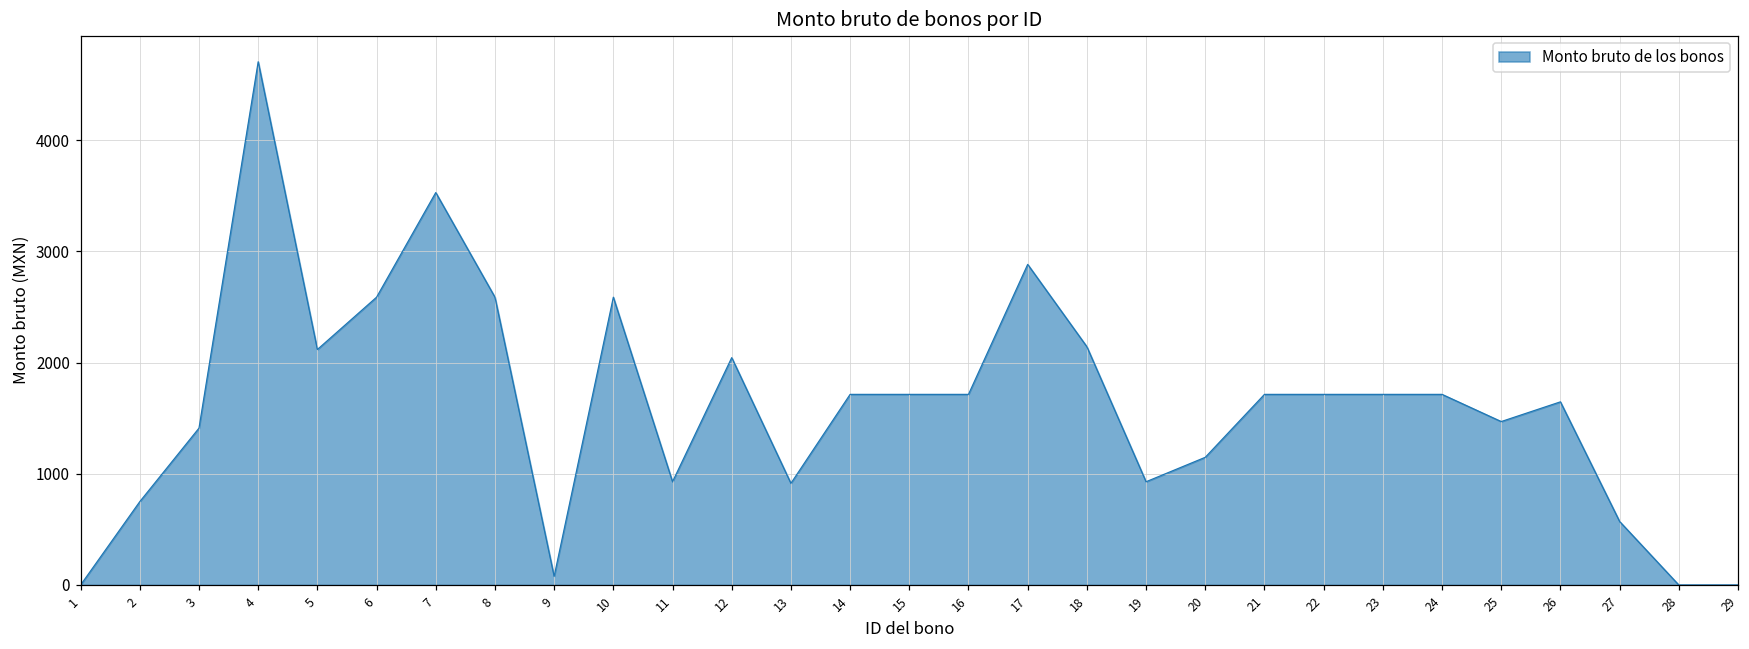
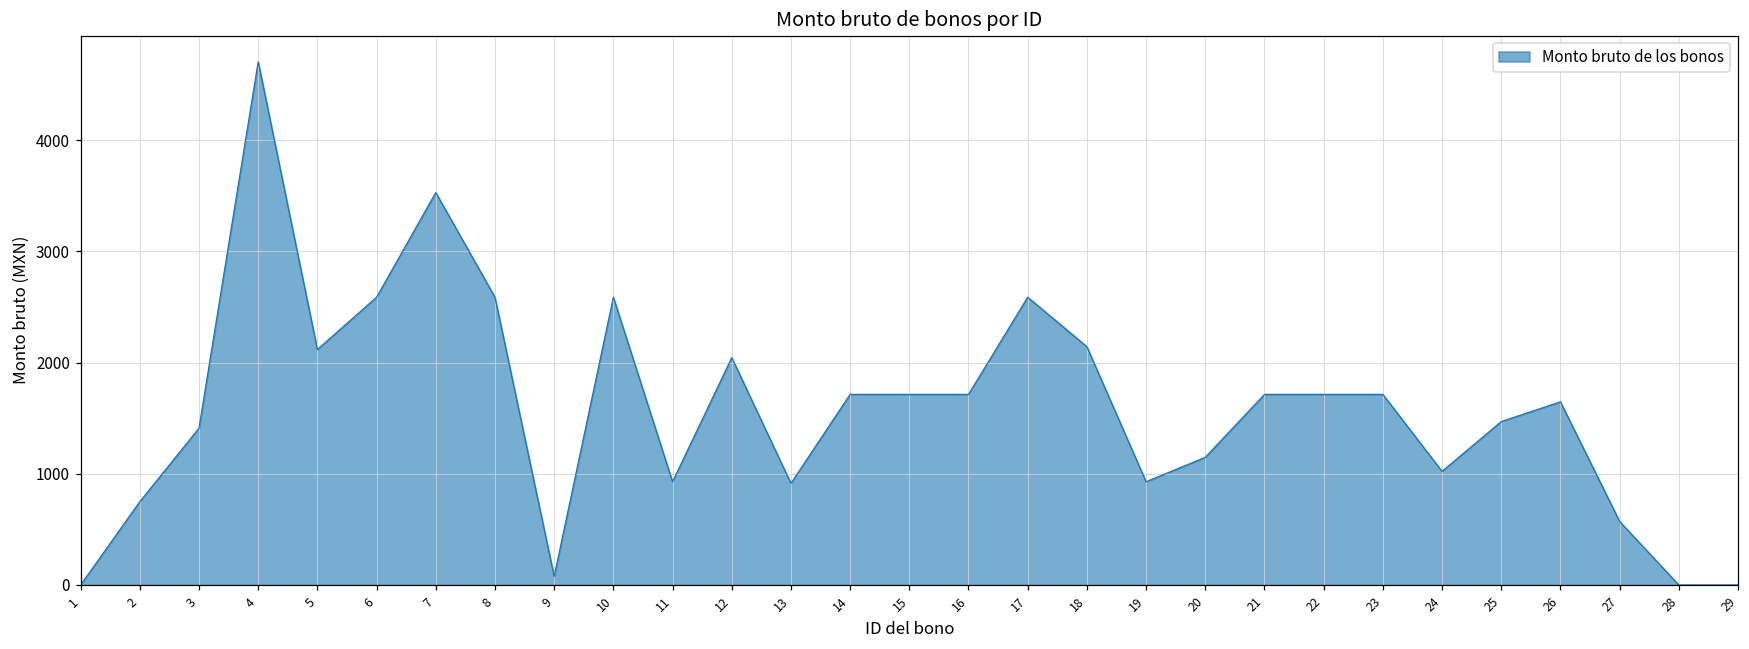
17: 2880 -> 2590
24: 1710 -> 1020
